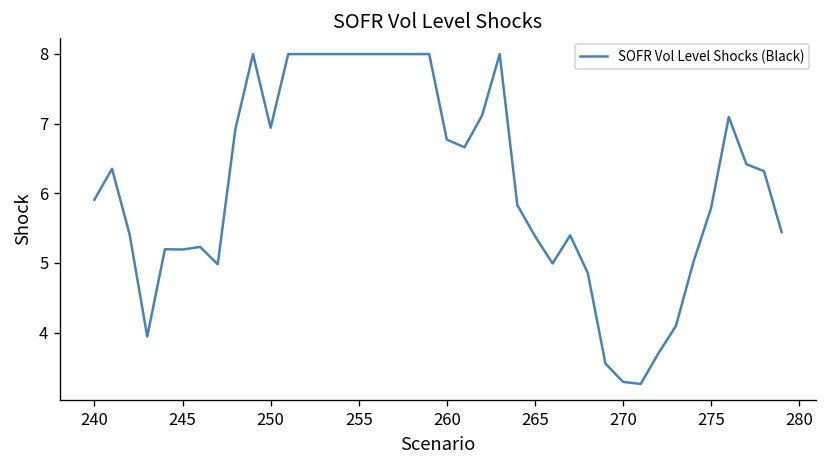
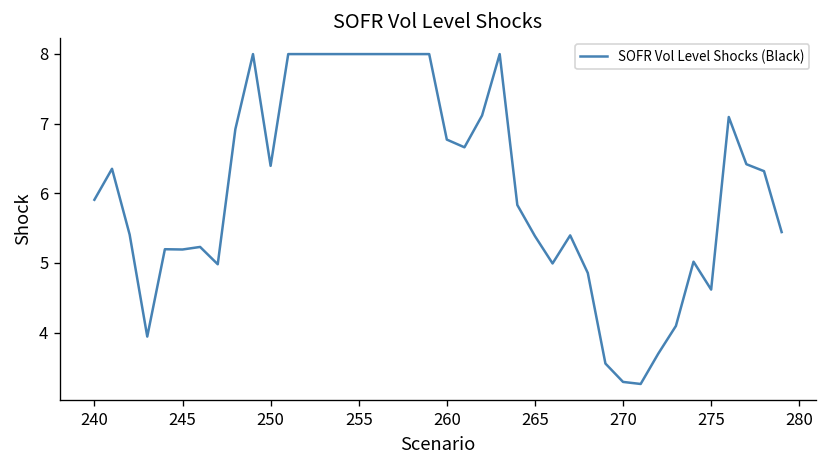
250: 6.9 -> 6.4
275: 5.8 -> 4.6
